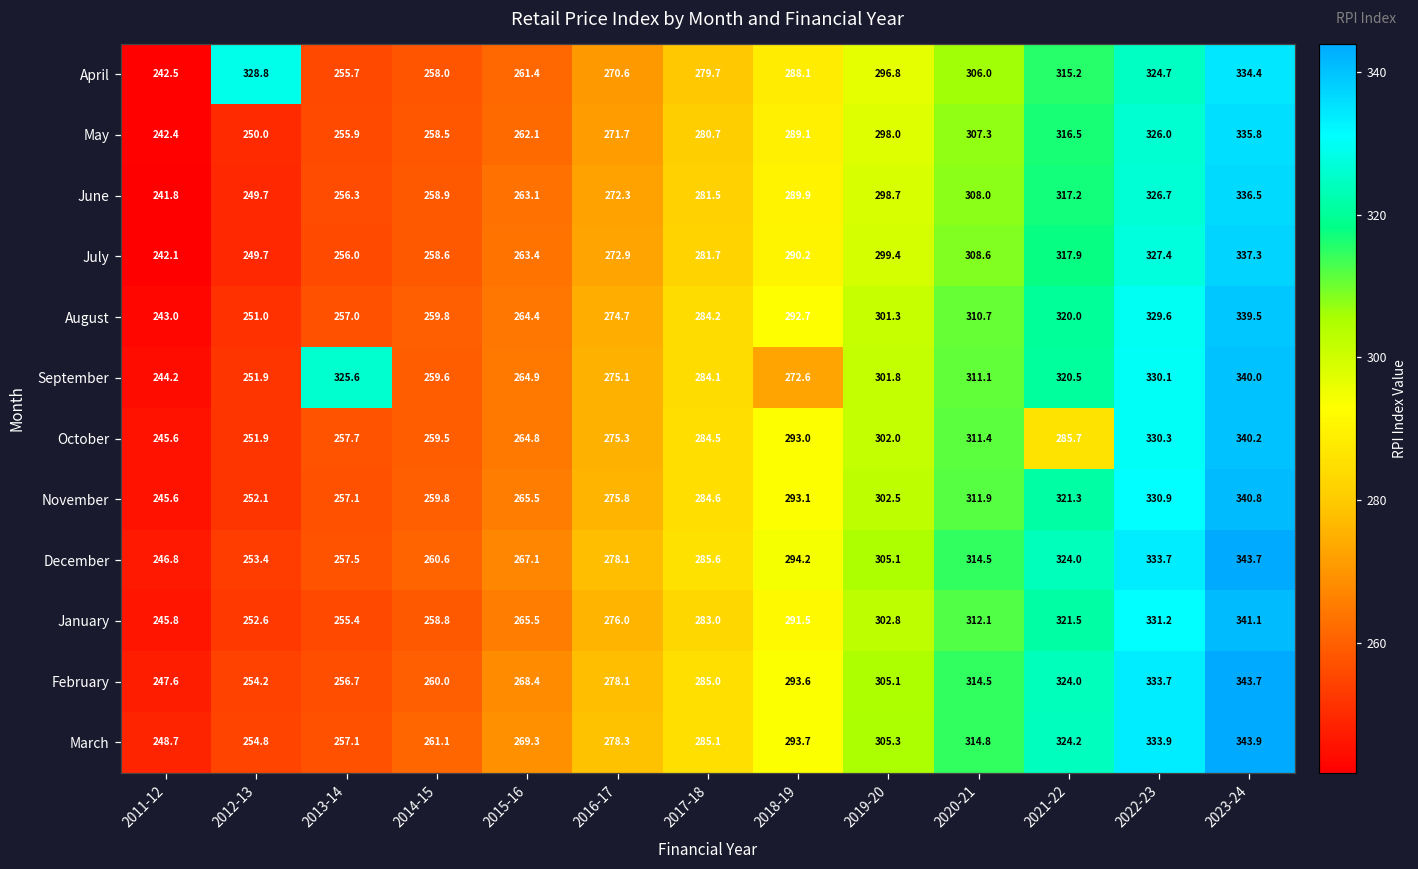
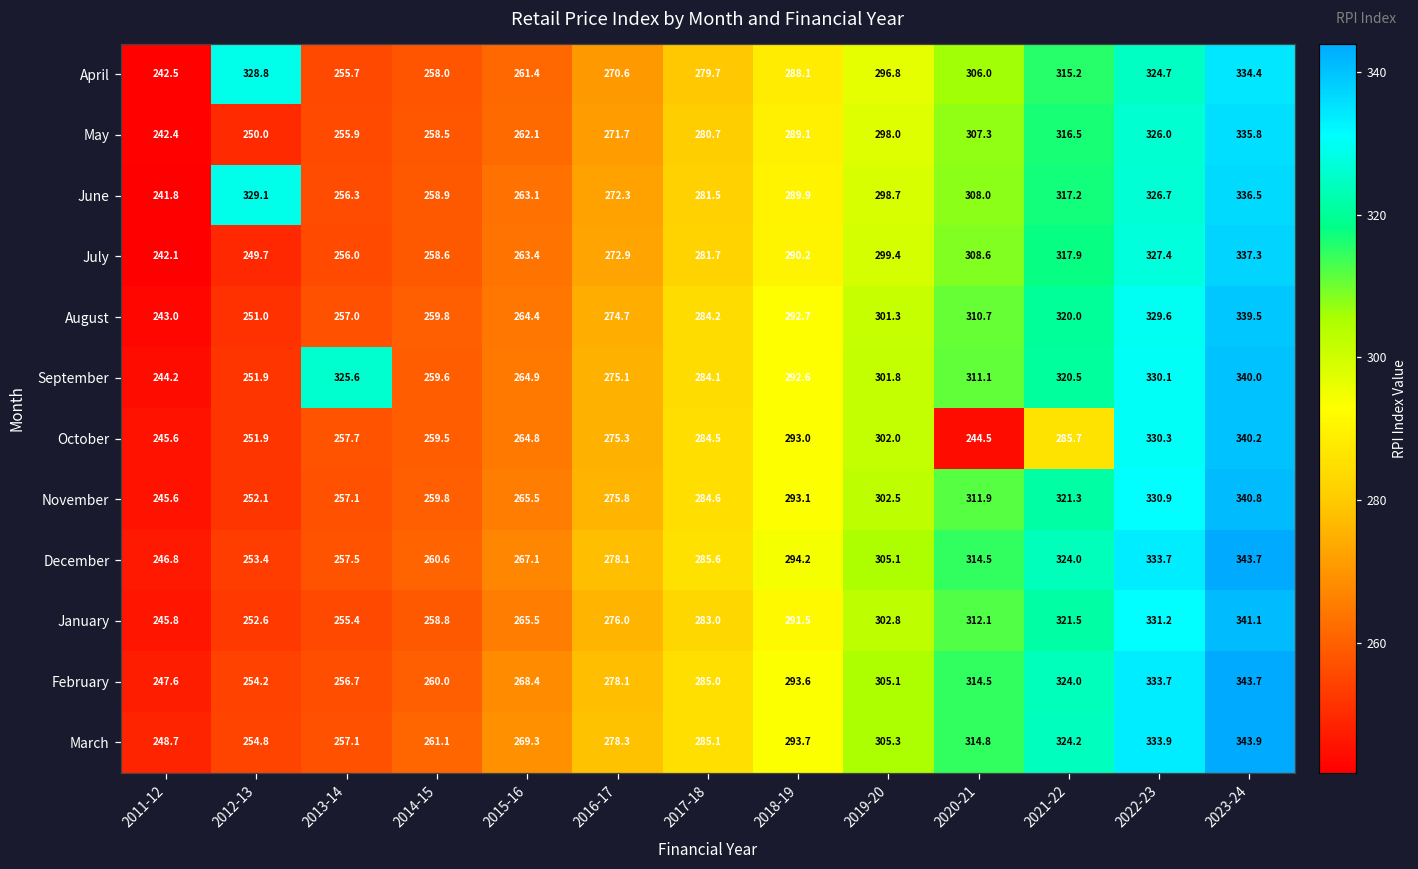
June, 2012-13: 249.7 -> 329.1
September, 2018-19: 272.6 -> 292.6
October, 2020-21: 311.4 -> 244.5
